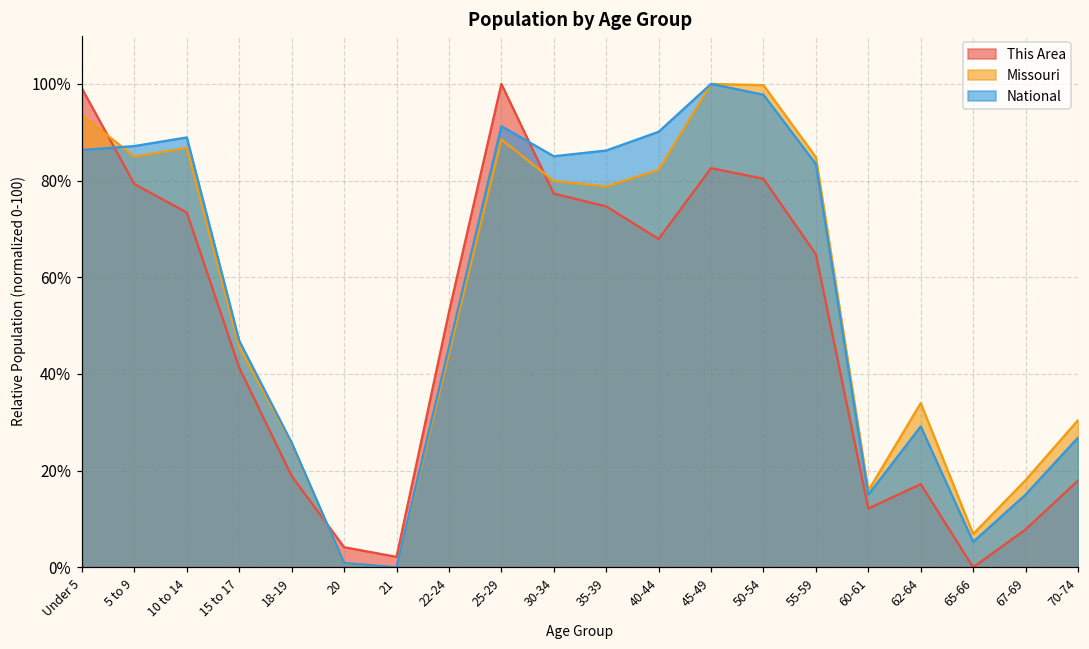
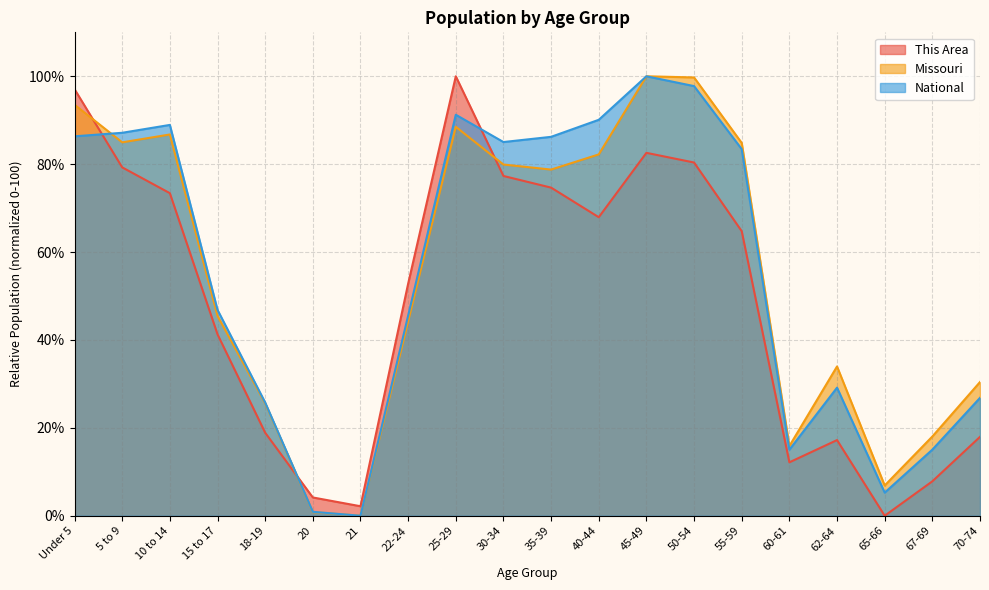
This Area, Under 5: 99% -> 97%
